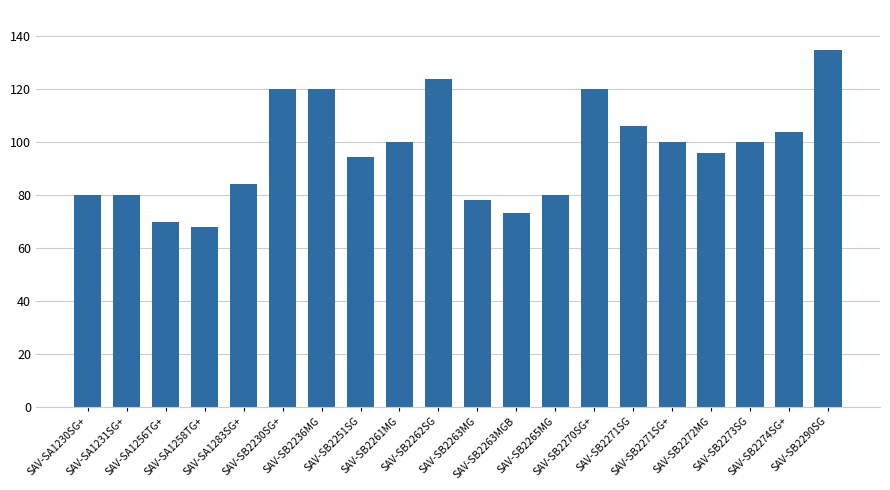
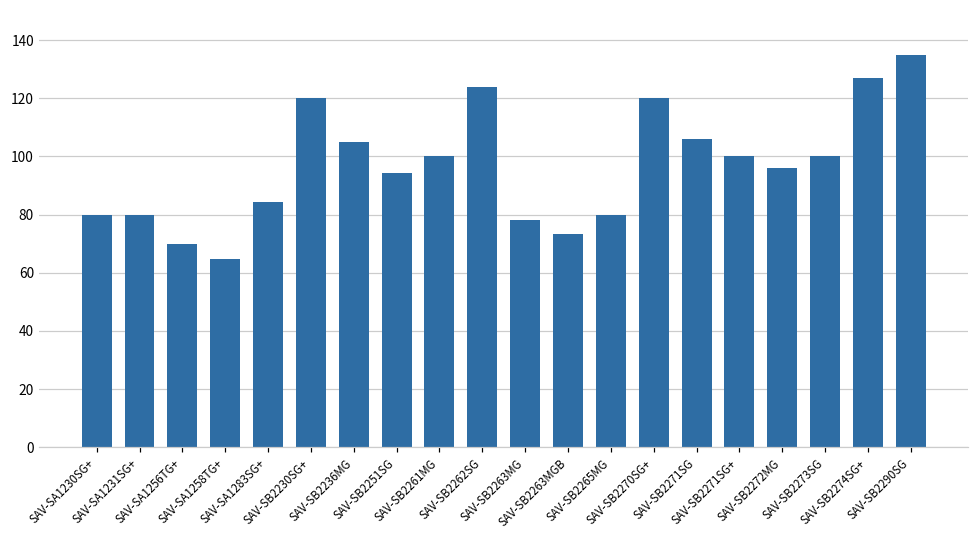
SAV-SA1258TG+: 68 -> 65
SAV-SB2236MG: 120 -> 105
SAV-SB2274SG+: 104 -> 127
